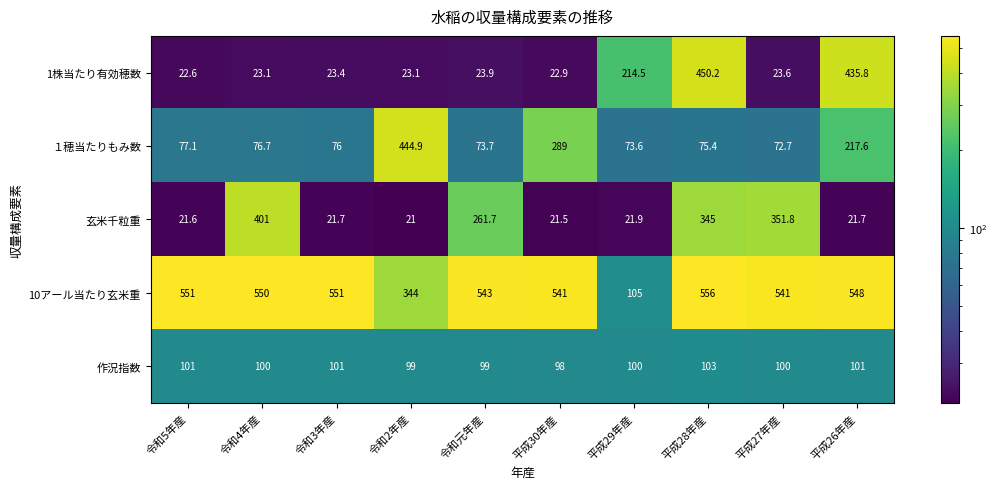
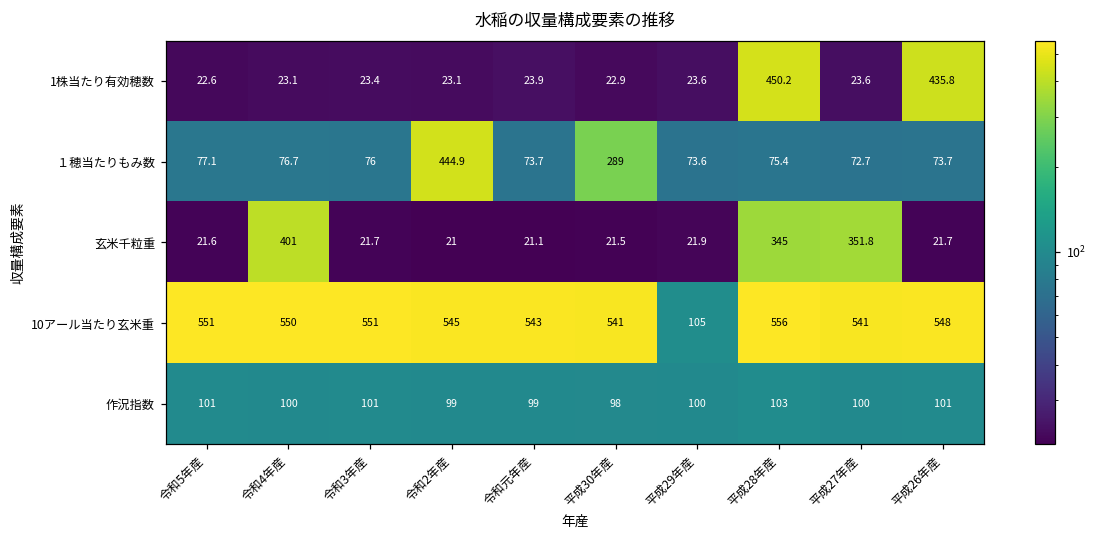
1株当たり有効穂数, 平成29年産: 214.5 -> 23.6
１穂当たりもみ数, 平成26年産: 217.6 -> 73.7
玄米千粒重, 令和元年産: 261.7 -> 21.1
10アール当たり玄米重, 令和2年産: 344 -> 545
